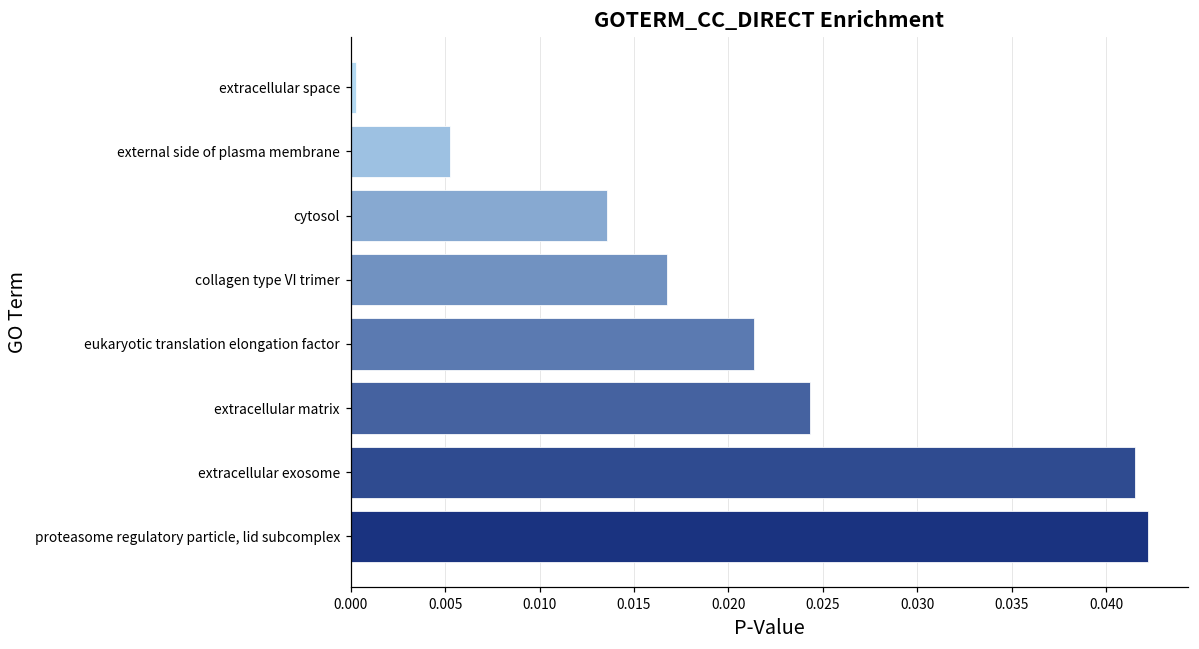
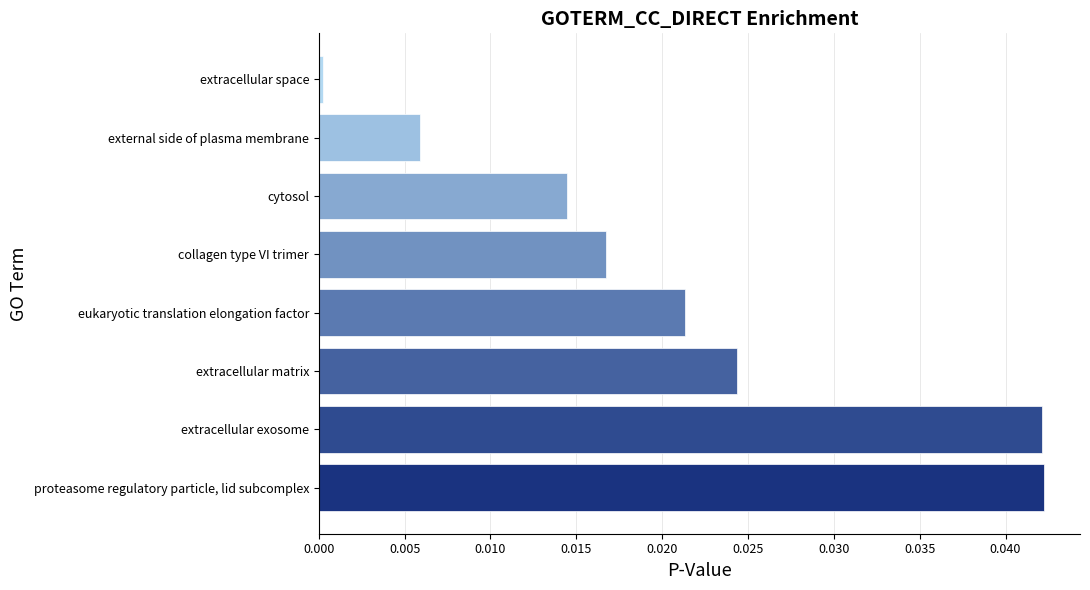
external side of plasma membrane: 0.0053 -> 0.0059
cytosol: 0.0136 -> 0.0144
extracellular exosome: 0.0416 -> 0.0421
